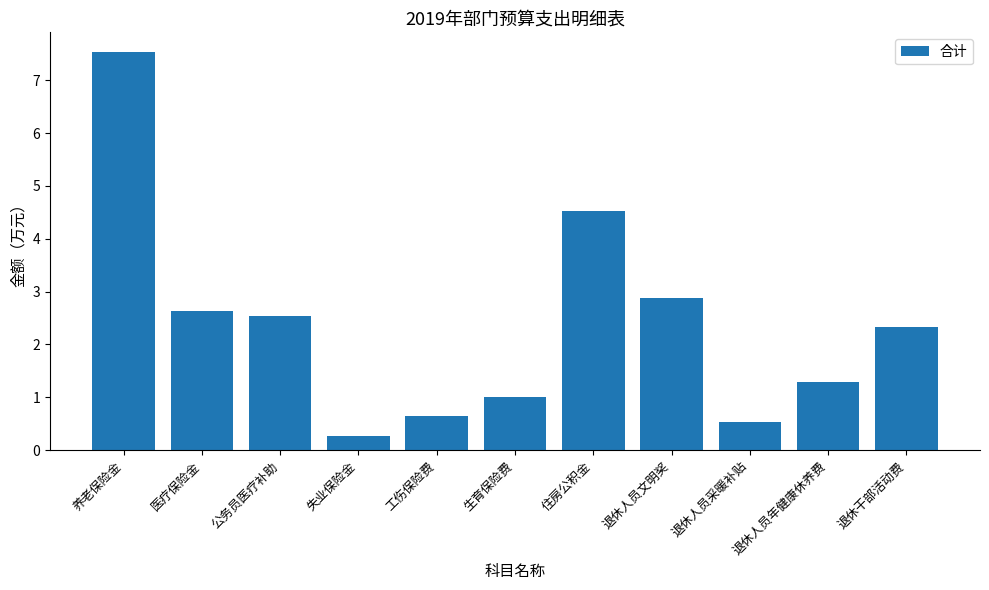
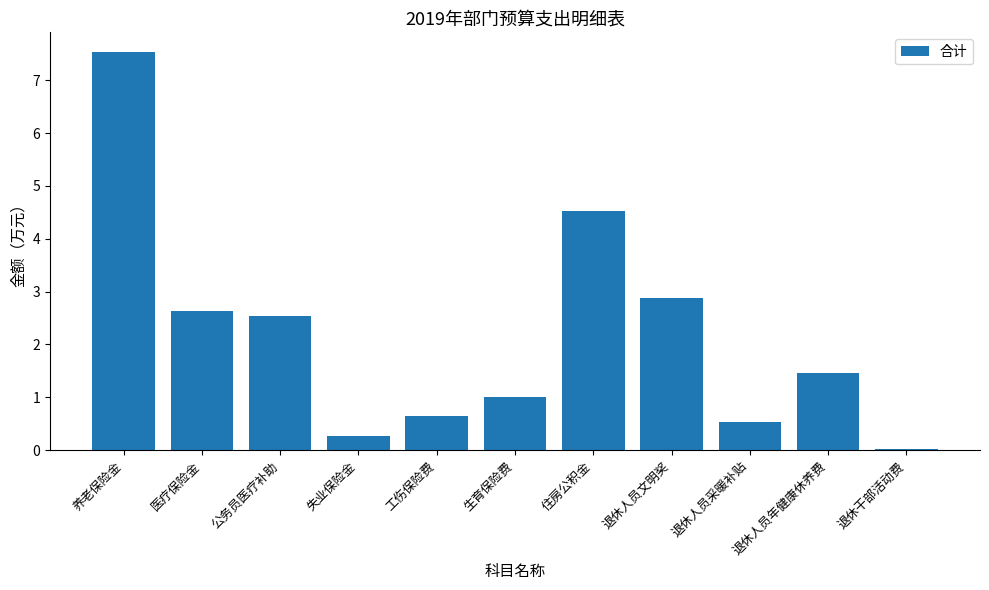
退休人员年健康休养费: 1.3 -> 1.5
退休干部活动费: 2.3 -> 0.0
